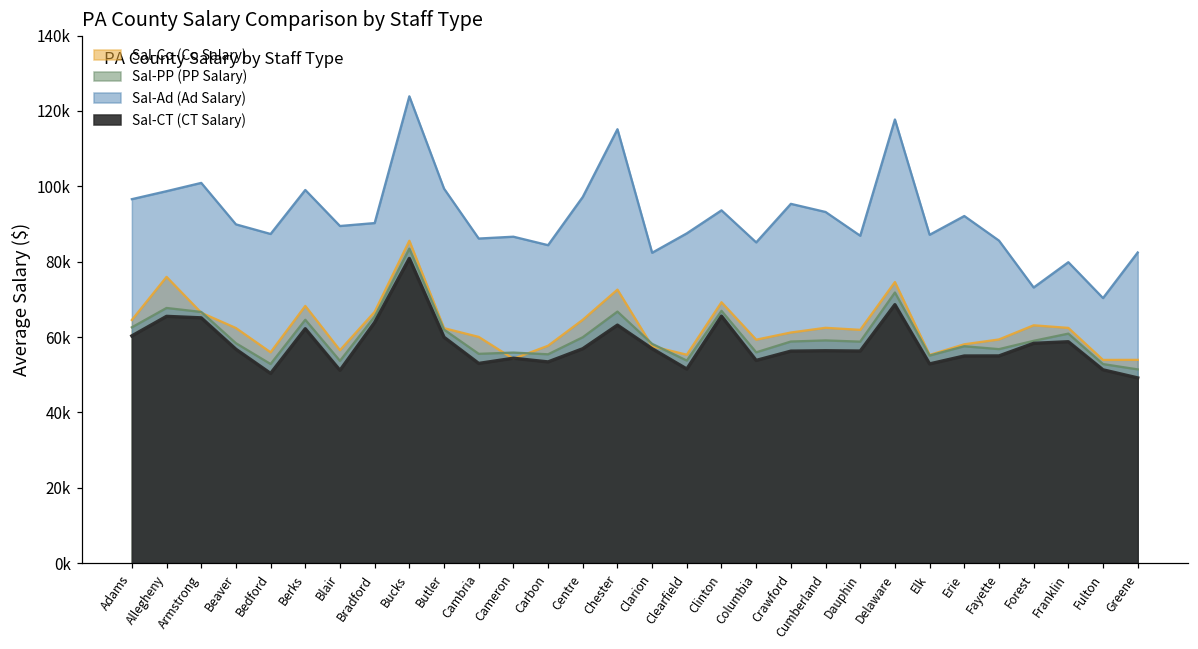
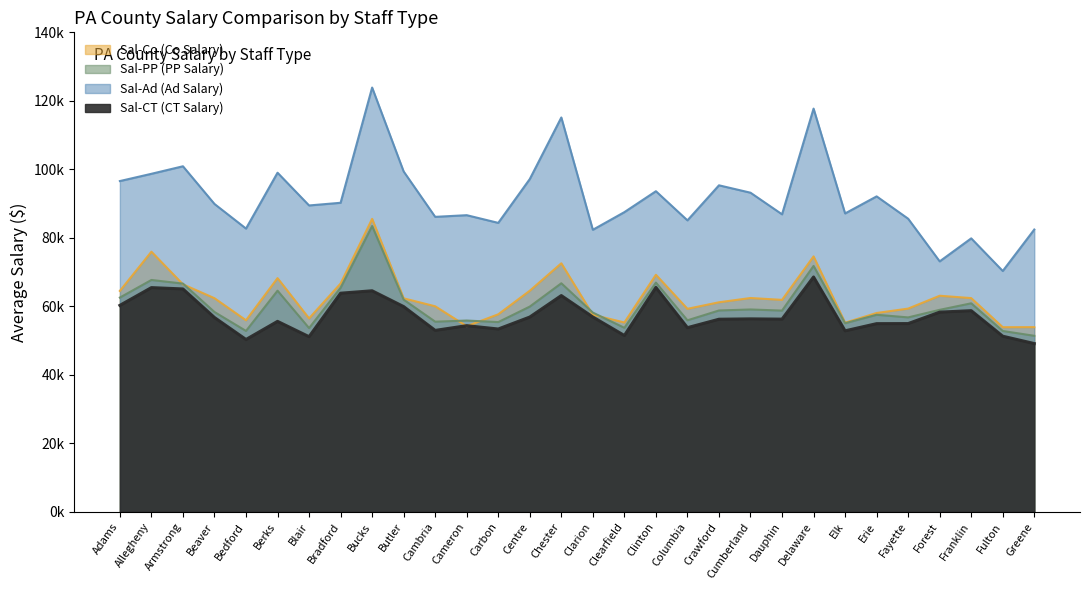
Sal-Ad (Ad Salary), Bedford: 87000 -> 83000
Sal-CT (CT Salary), Berks: 62000 -> 56000
Sal-CT (CT Salary), Bucks: 81000 -> 65000
